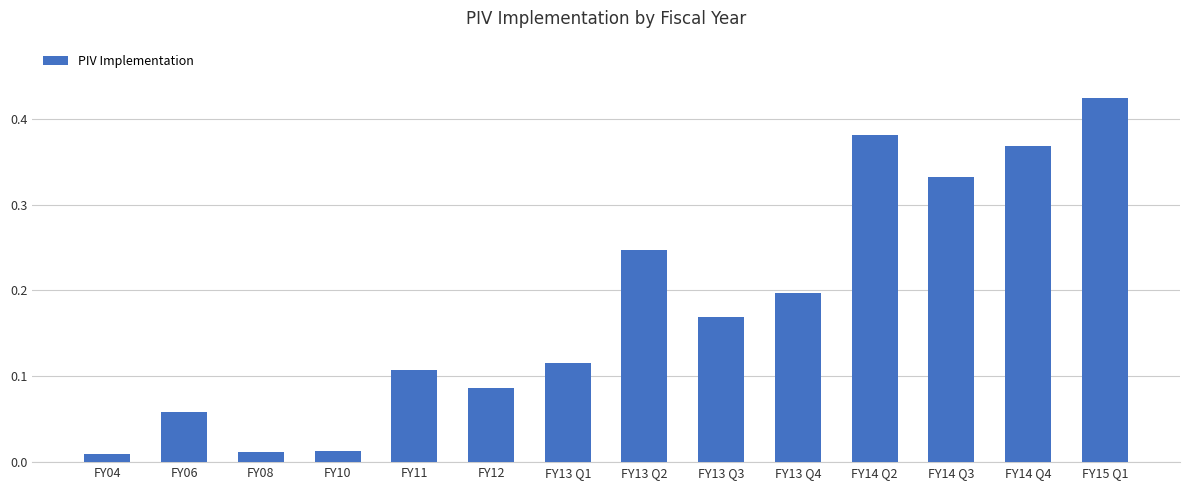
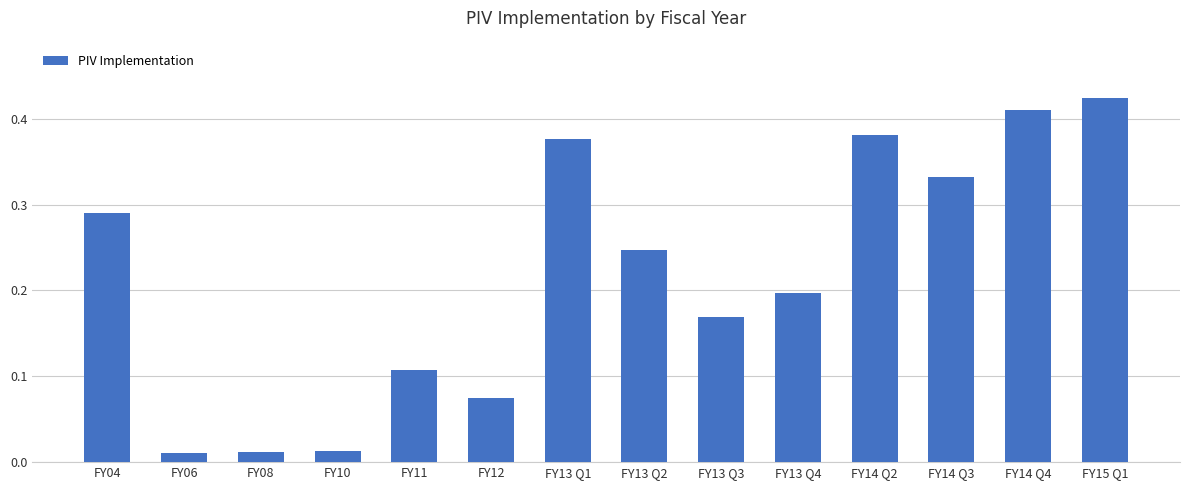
FY04: 0.01 -> 0.29
FY06: 0.06 -> 0.01
FY12: 0.09 -> 0.07
FY13 Q1: 0.12 -> 0.38
FY14 Q4: 0.37 -> 0.41
